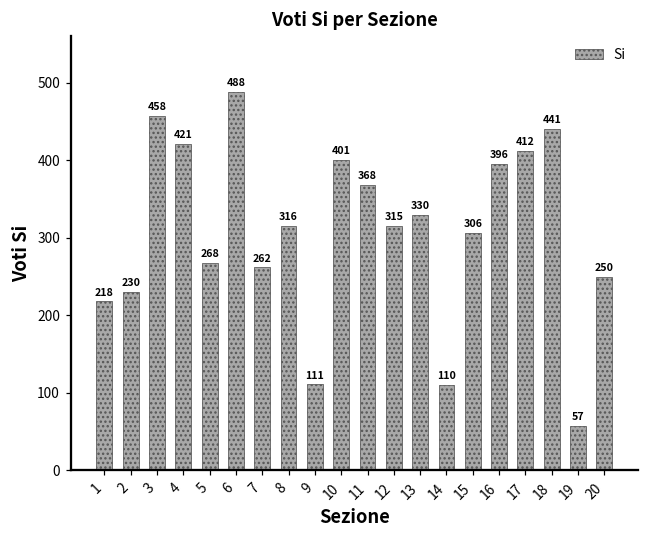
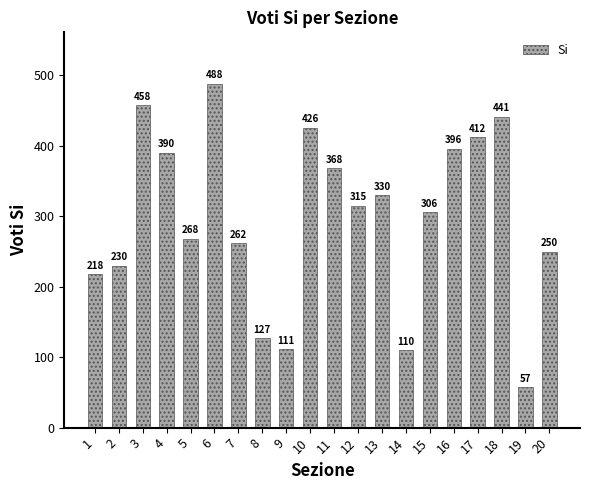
4: 421 -> 390
8: 316 -> 127
10: 401 -> 426
